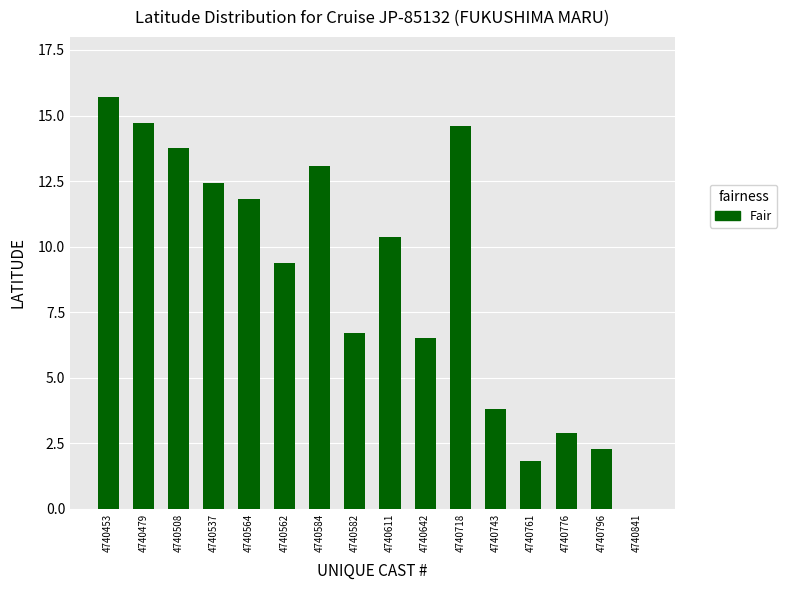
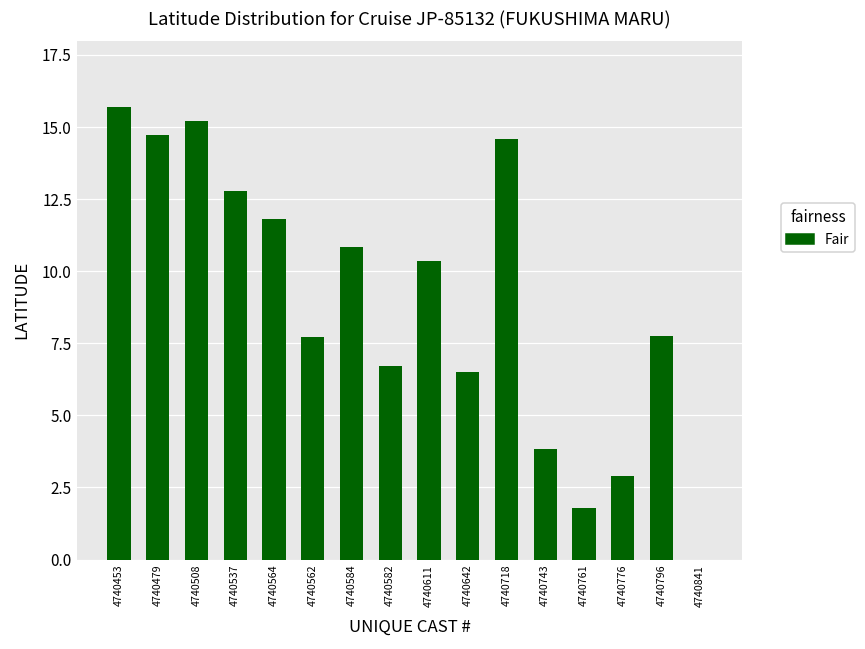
4740508: 13.8 -> 15.2
4740537: 12.4 -> 12.8
4740562: 9.4 -> 7.7
4740584: 13.1 -> 10.8
4740796: 2.3 -> 7.8
